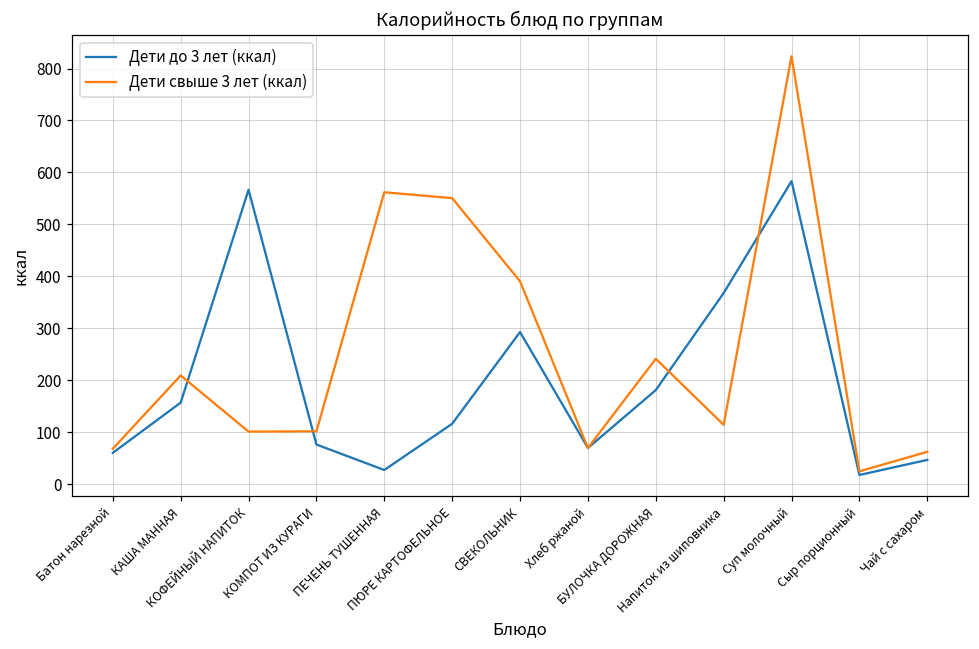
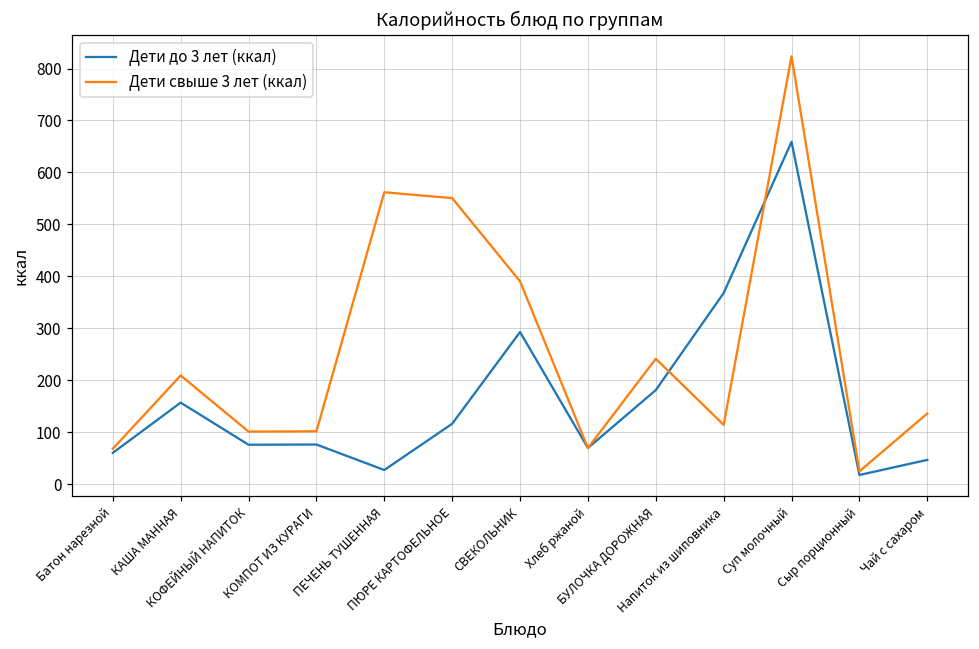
Дети до 3 лет (ккал), КОФЕЙНЫЙ НАПИТОК: 570 -> 80
Дети до 3 лет (ккал), Суп молочный: 580 -> 660
Дети свыше 3 лет (ккал), Чай с сахаром: 60 -> 140
